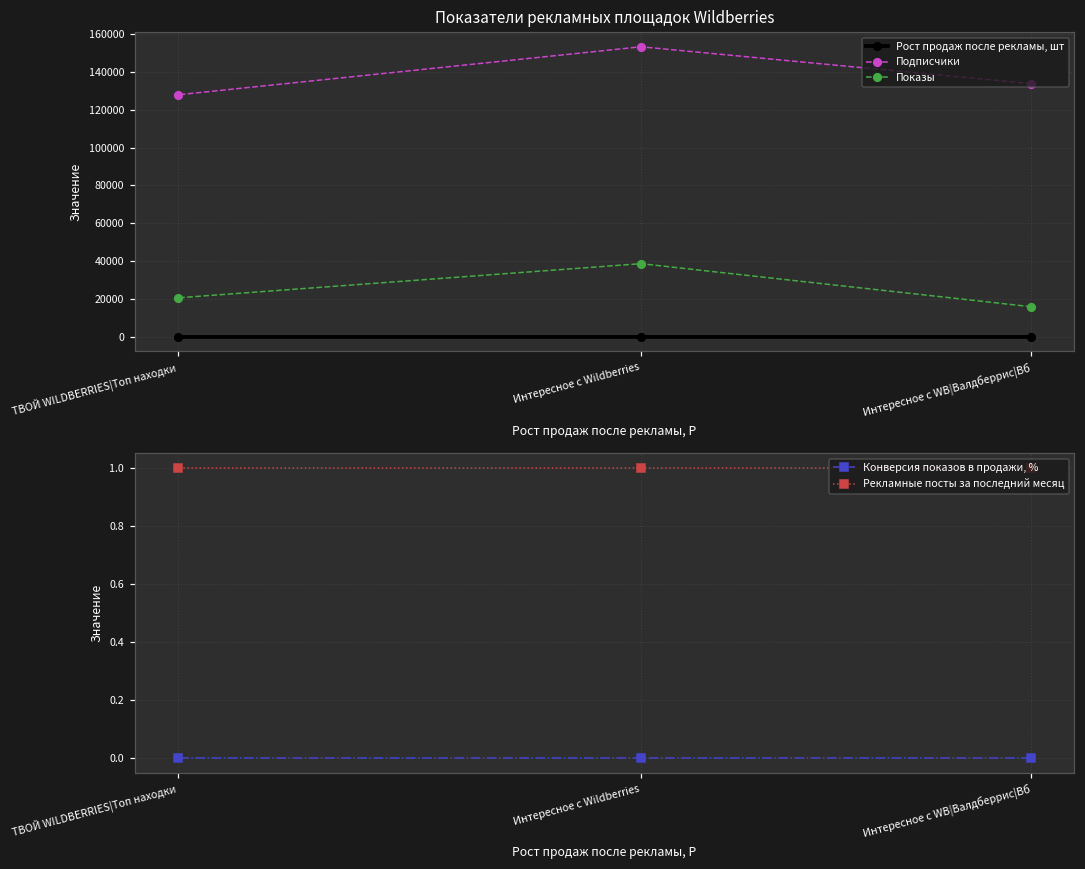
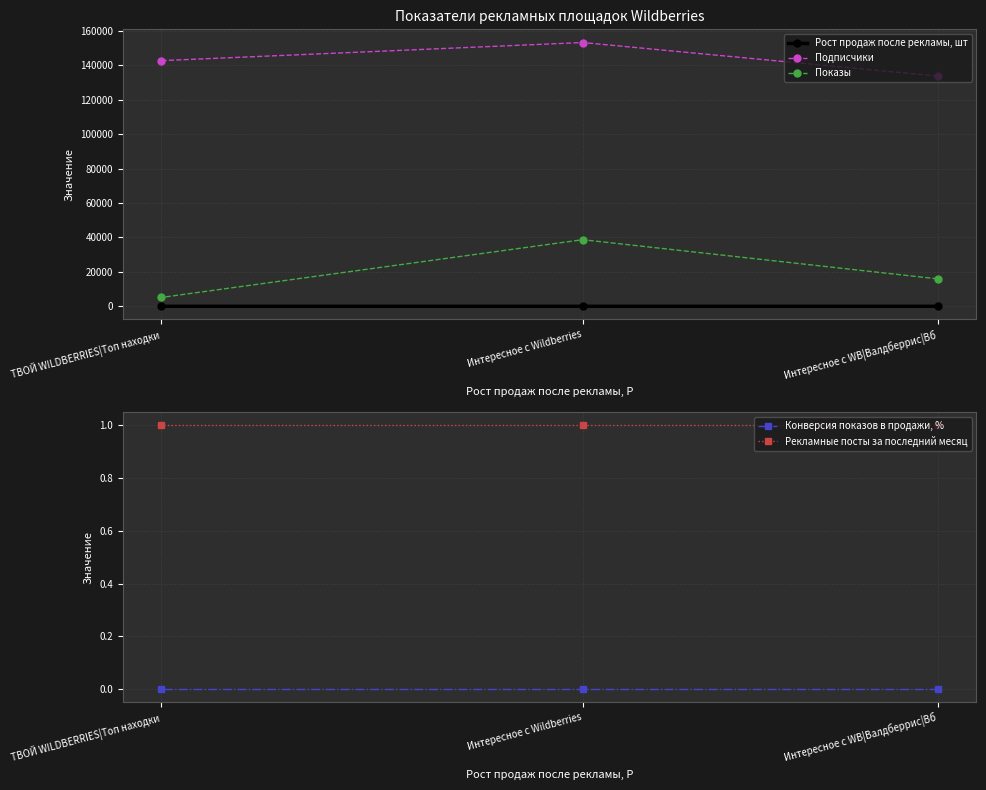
Показатели рекламных площадок Wildberries, Подписчики, ТВОЙ WILDBERRIES|Топ находки: 128000 -> 143000
Показатели рекламных площадок Wildberries, Показы, ТВОЙ WILDBERRIES|Топ находки: 21000 -> 5000
